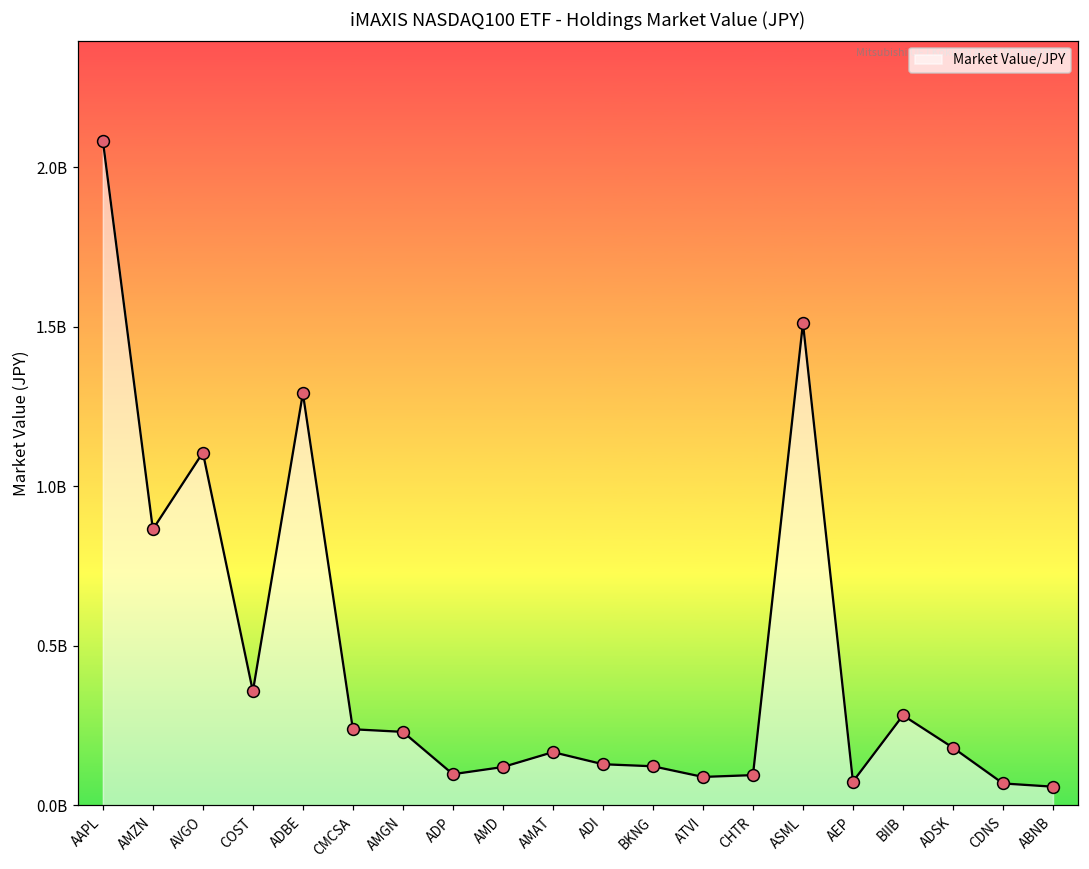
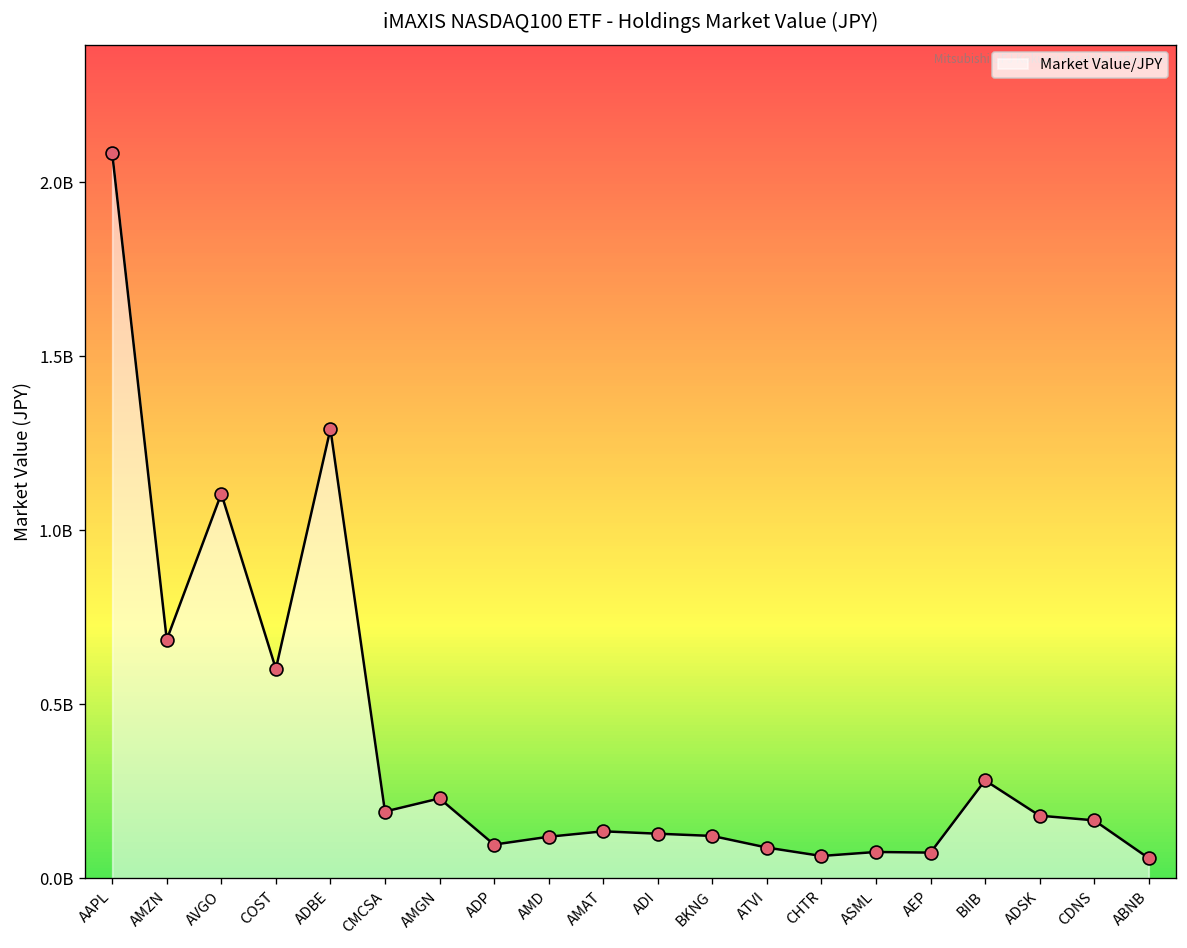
AMZN: 860000000 -> 690000000
COST: 360000000 -> 600000000
CMCSA: 240000000 -> 190000000
AMAT: 170000000 -> 140000000
CHTR: 90000000 -> 60000000
ASML: 1510000000 -> 80000000
CDNS: 70000000 -> 170000000
